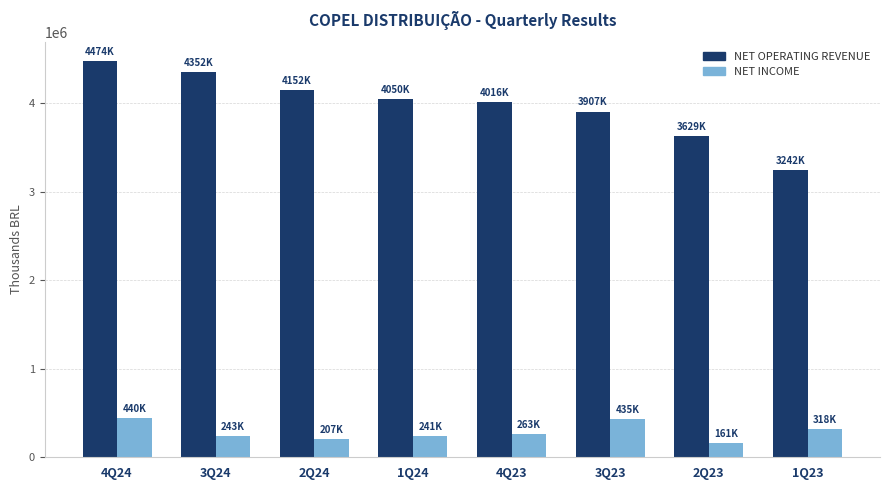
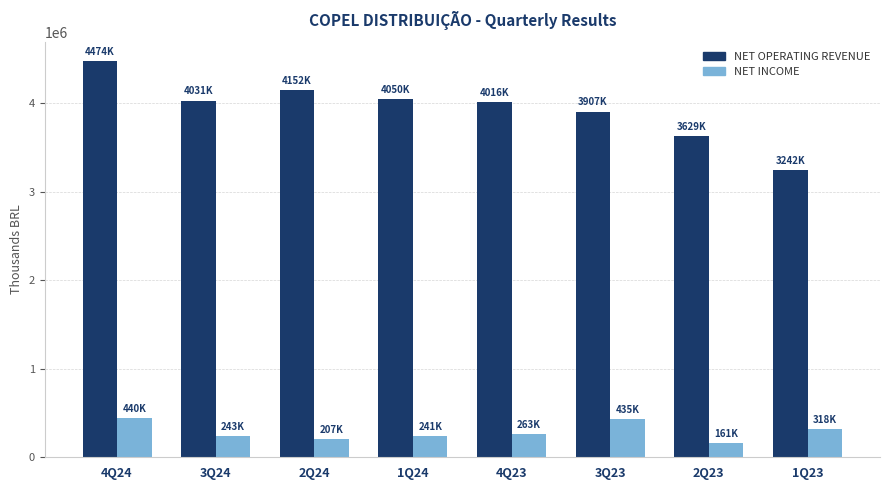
NET OPERATING REVENUE, 3Q24: 4352K -> 4031K
